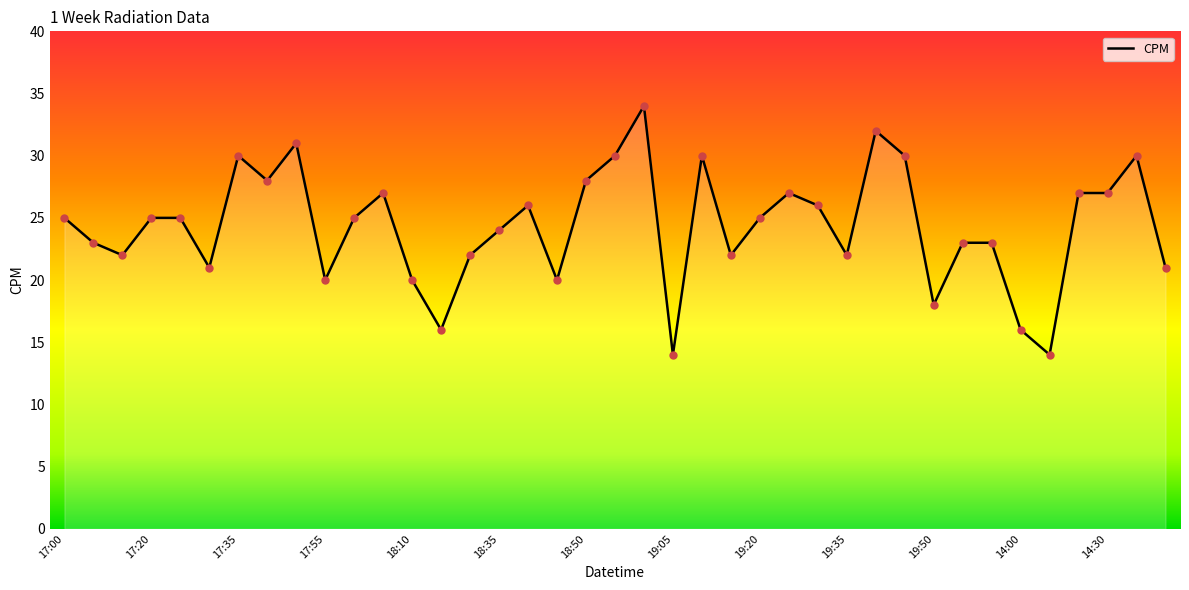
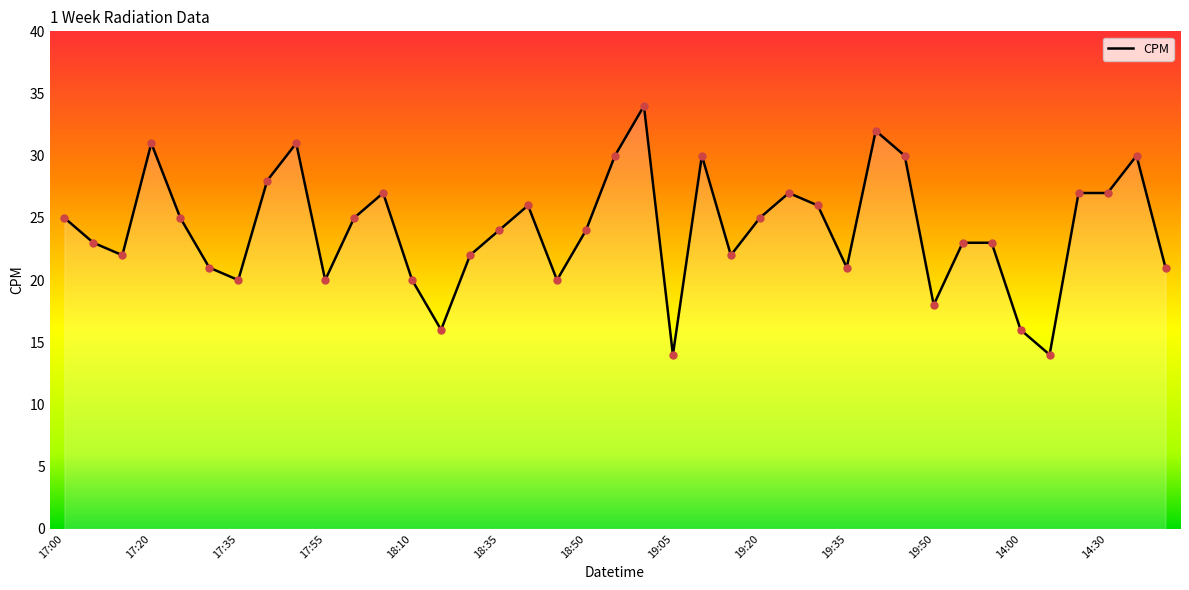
17:20: 25 -> 31
17:35: 30 -> 20
18:50: 28 -> 24
19:35: 22 -> 21
